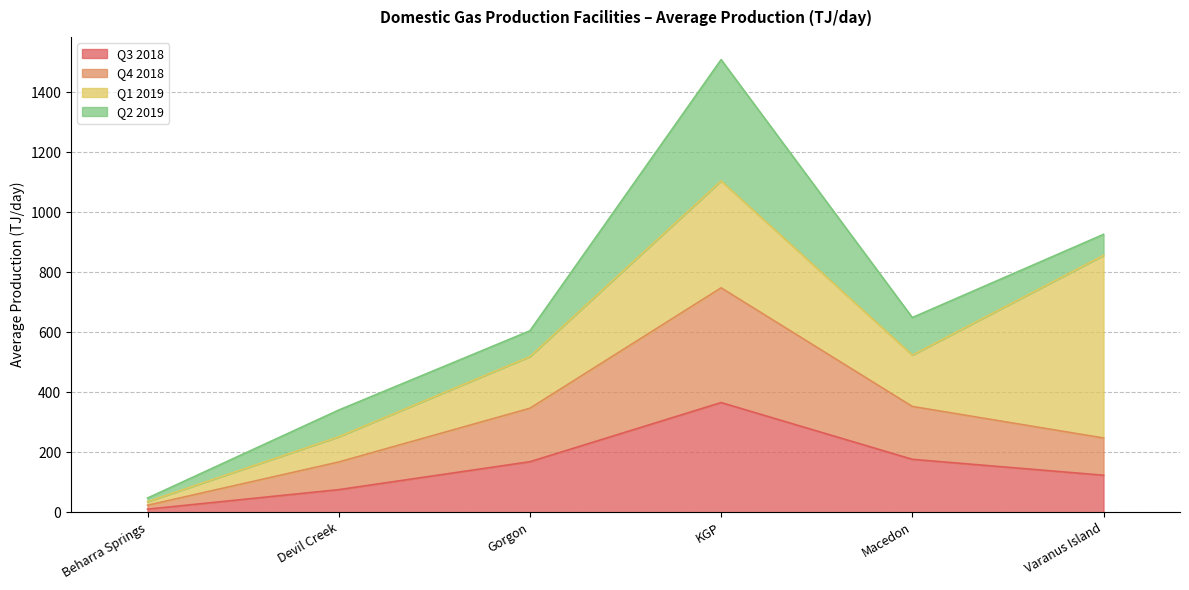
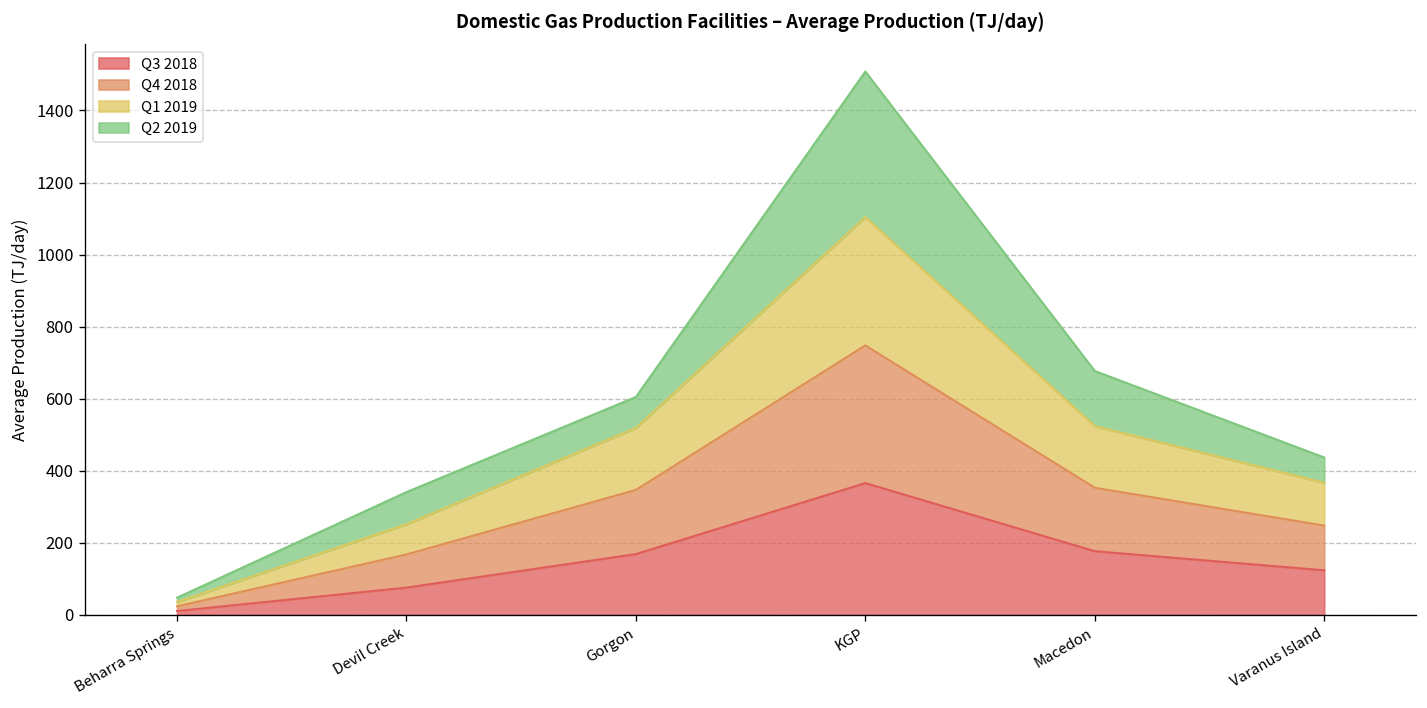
Q2 2019, Macedon: 130 -> 150
Q1 2019, Varanus Island: 610 -> 120
